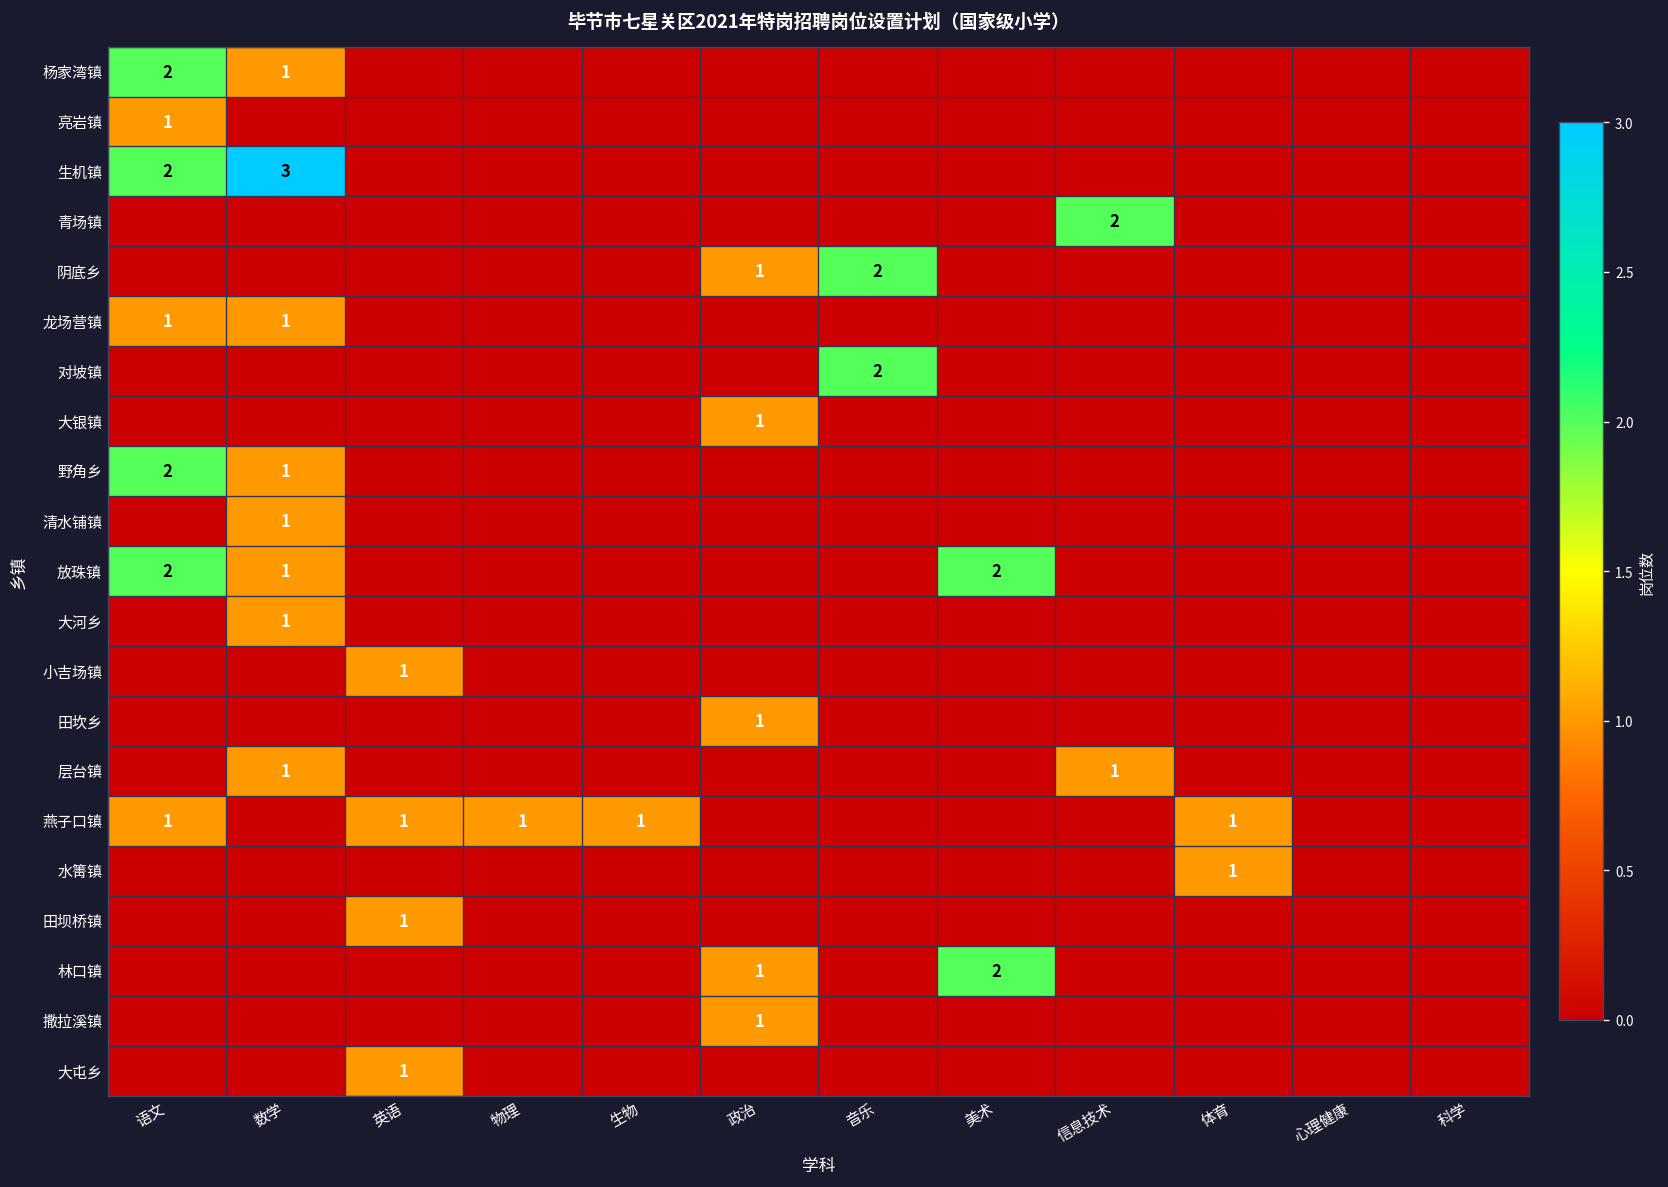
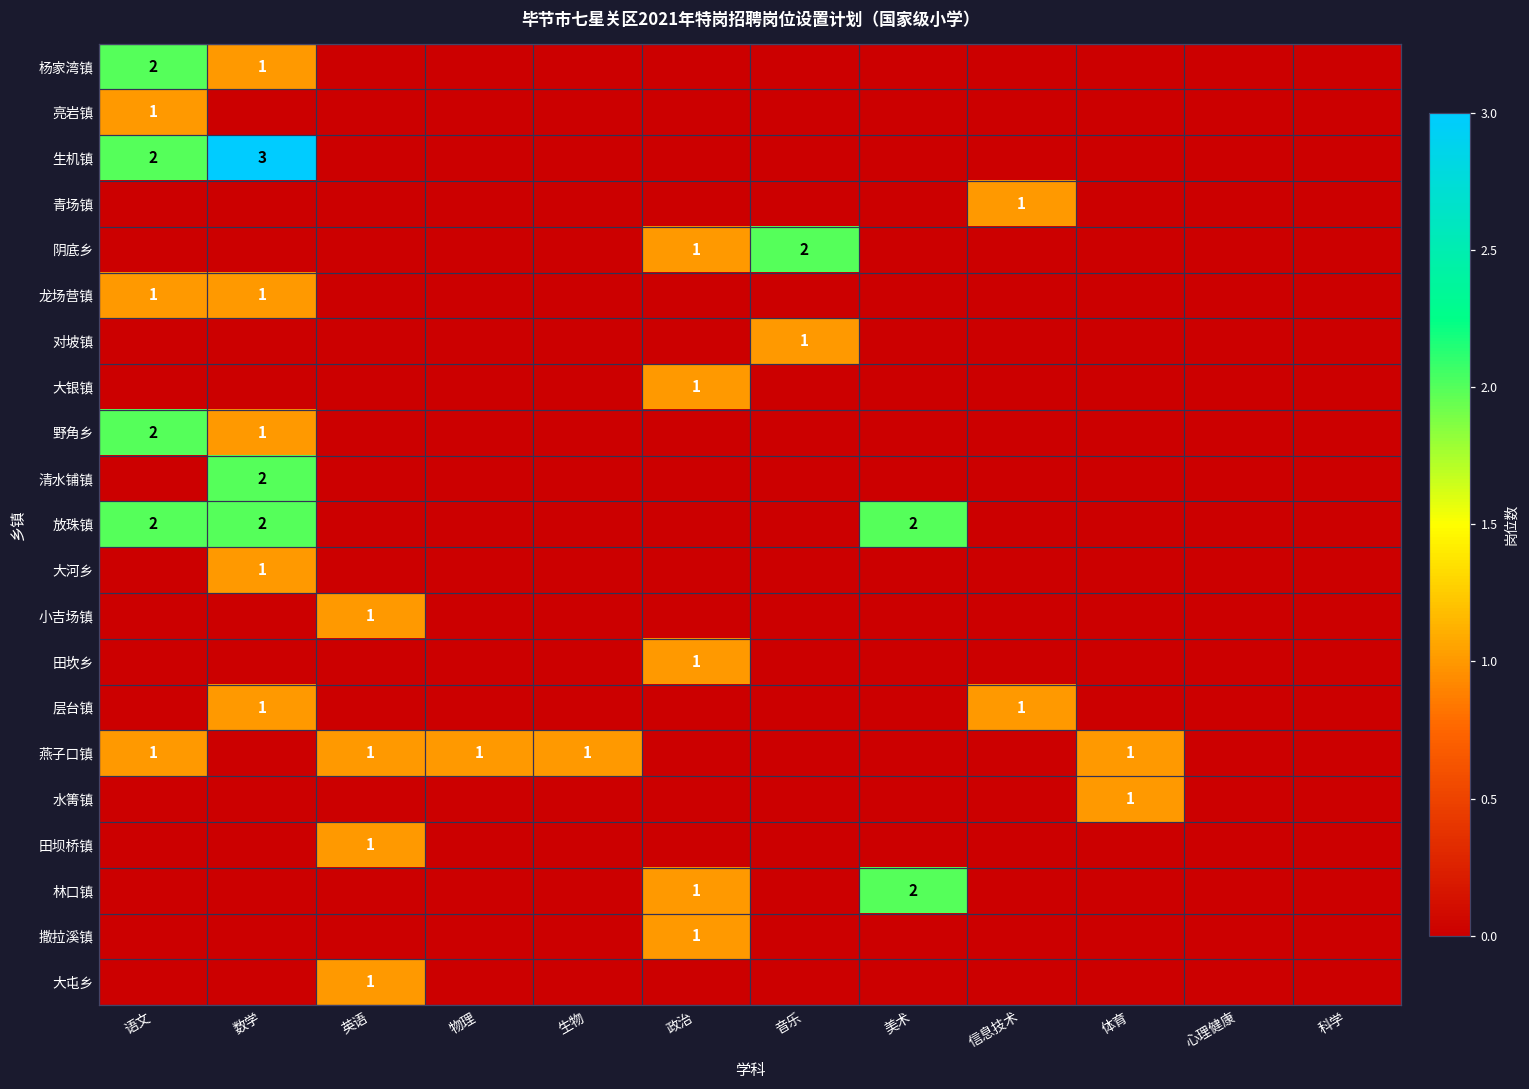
青场镇, 信息技术: 2 -> 1
对坡镇, 音乐: 2 -> 1
清水铺镇, 数学: 1 -> 2
放珠镇, 数学: 1 -> 2
